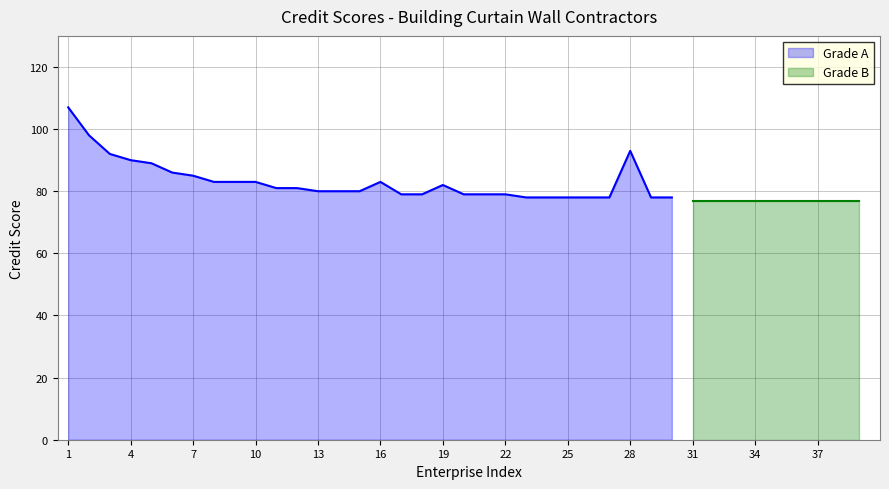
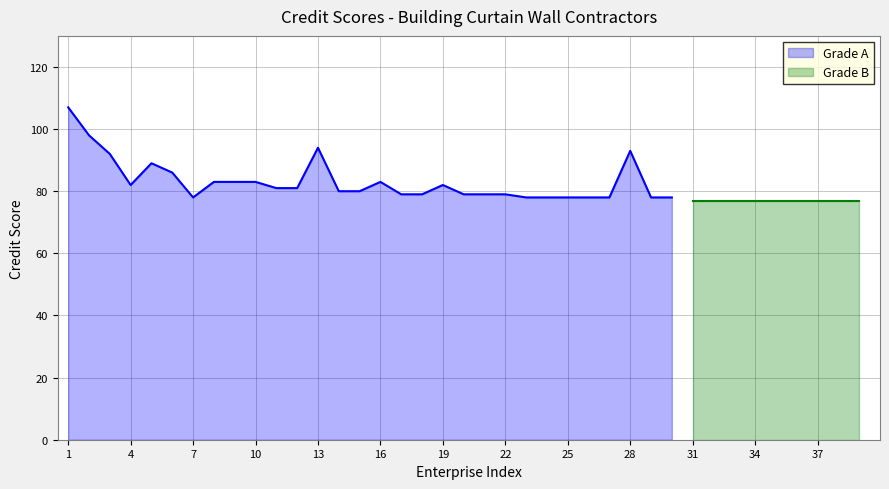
Grade A, 4: 90 -> 82
Grade A, 7: 85 -> 78
Grade A, 13: 80 -> 94
